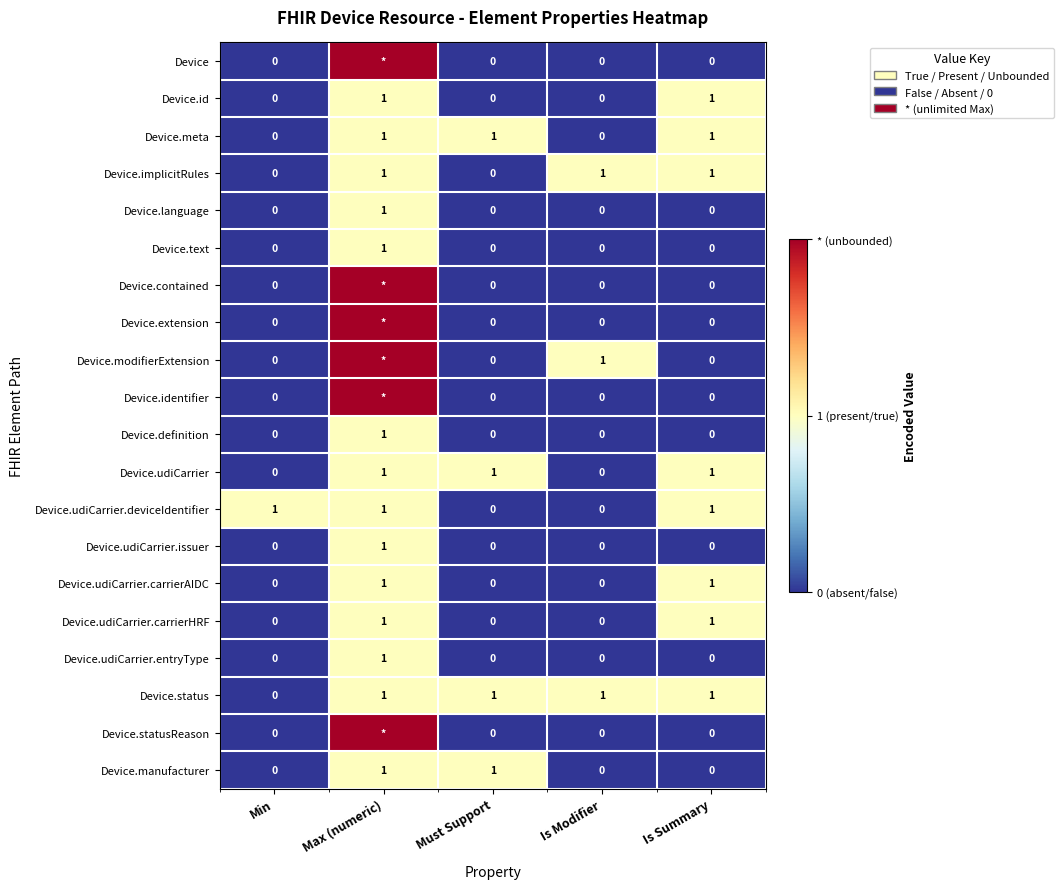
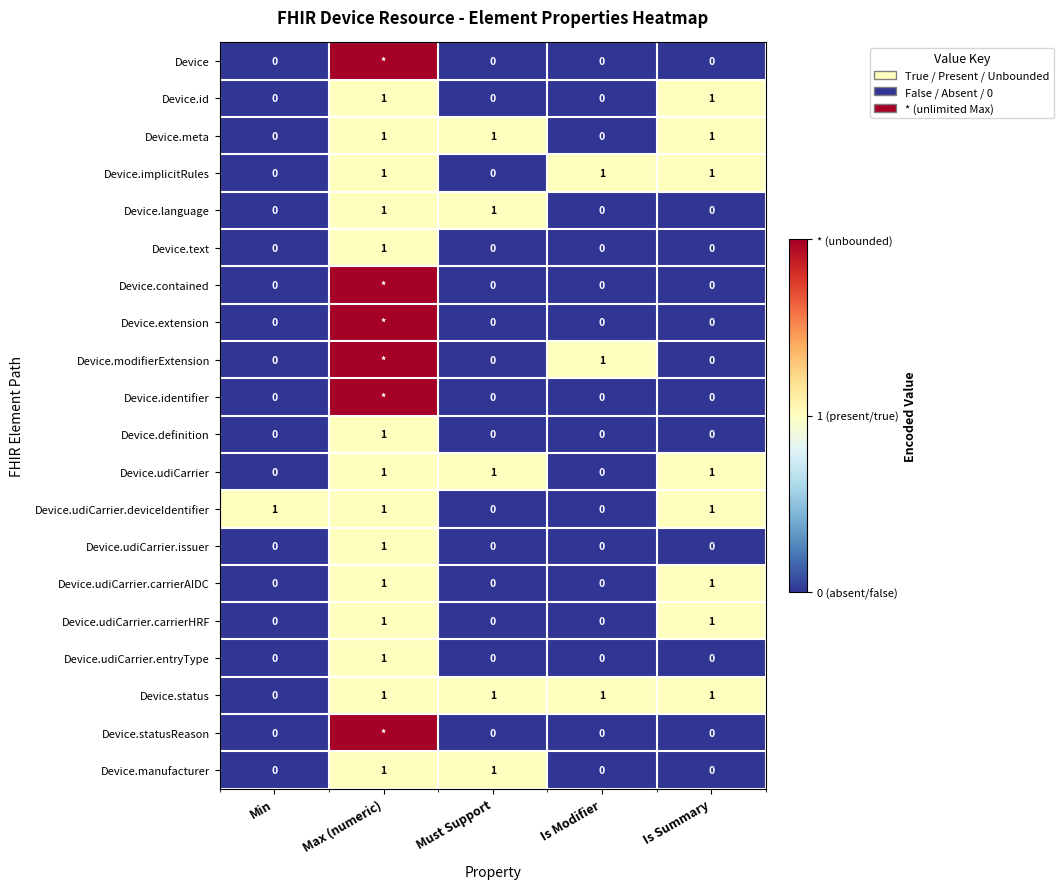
Device.language, Must Support: 0 -> 1
